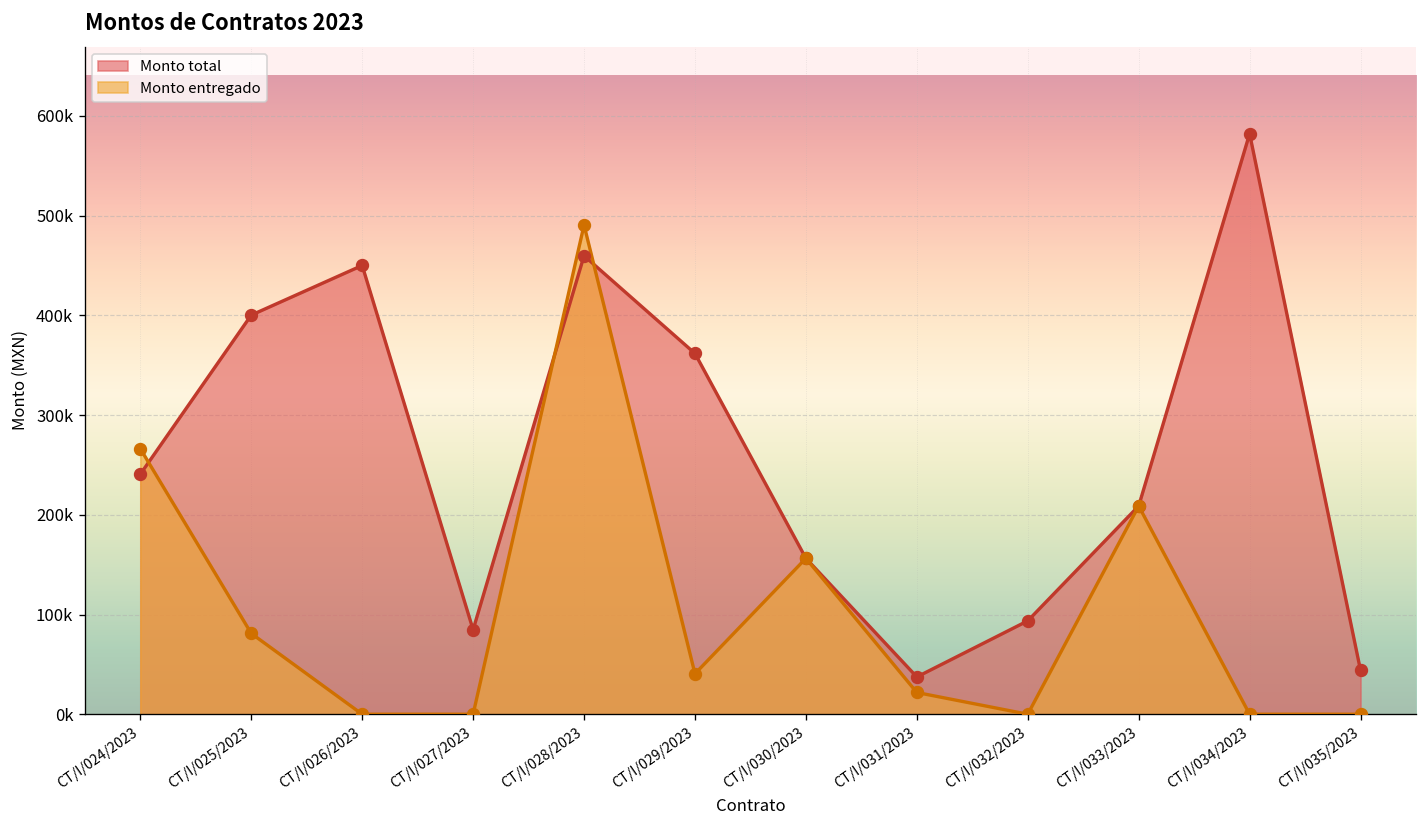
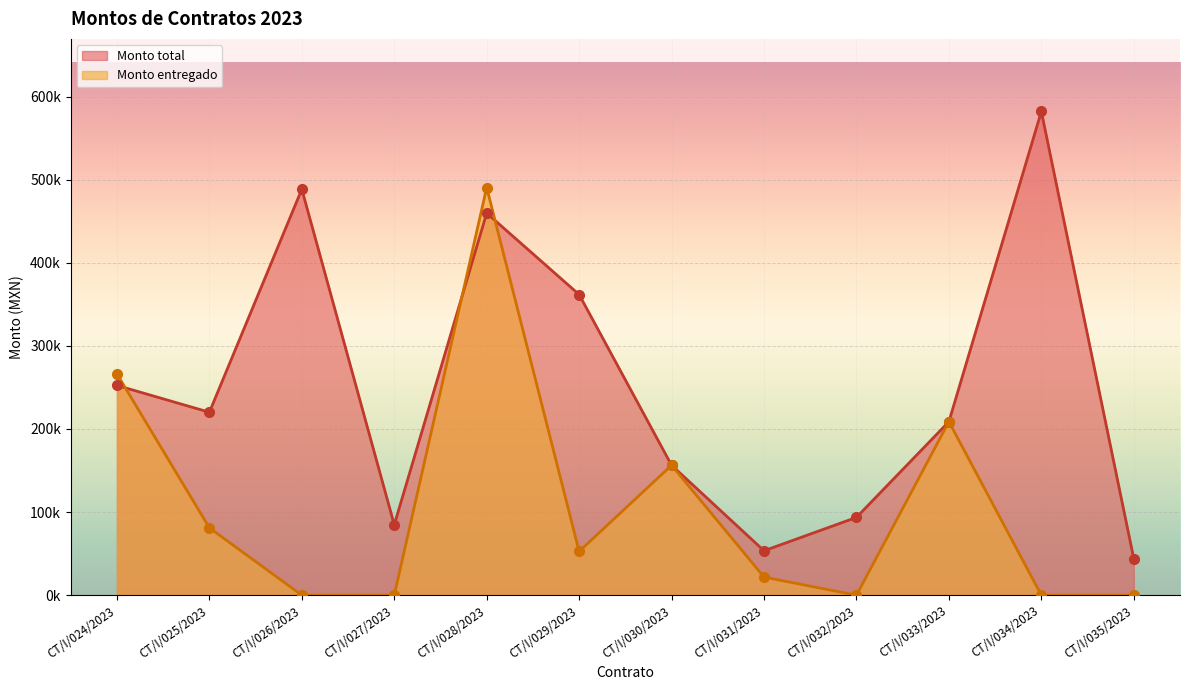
Monto total, CT/I/024/2023: 240000 -> 250000
Monto total, CT/I/025/2023: 400000 -> 220000
Monto total, CT/I/026/2023: 450000 -> 490000
Monto entregado, CT/I/029/2023: 40000 -> 50000
Monto total, CT/I/031/2023: 40000 -> 50000
